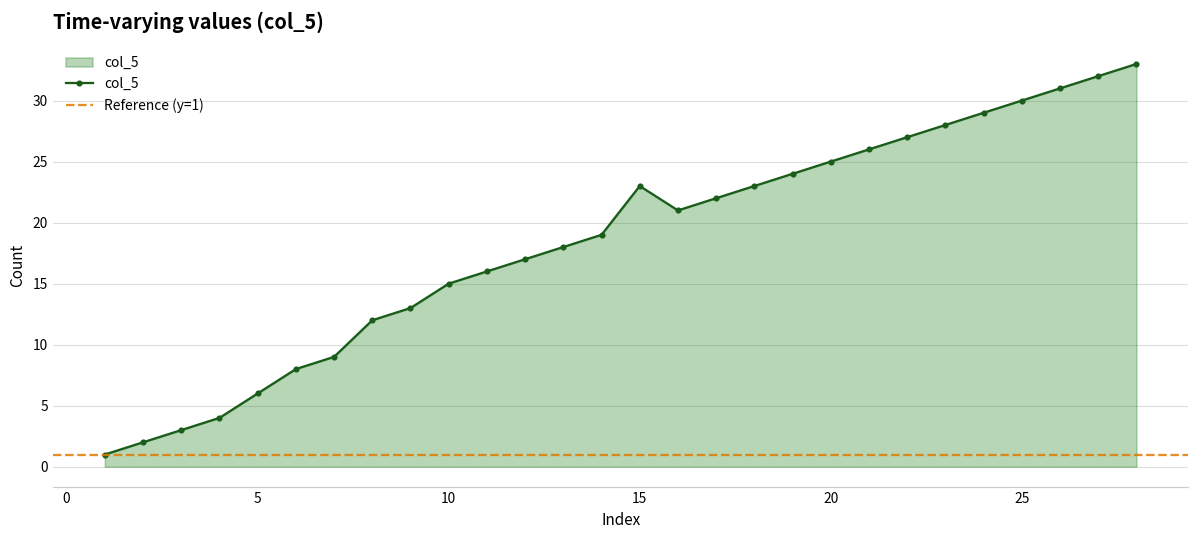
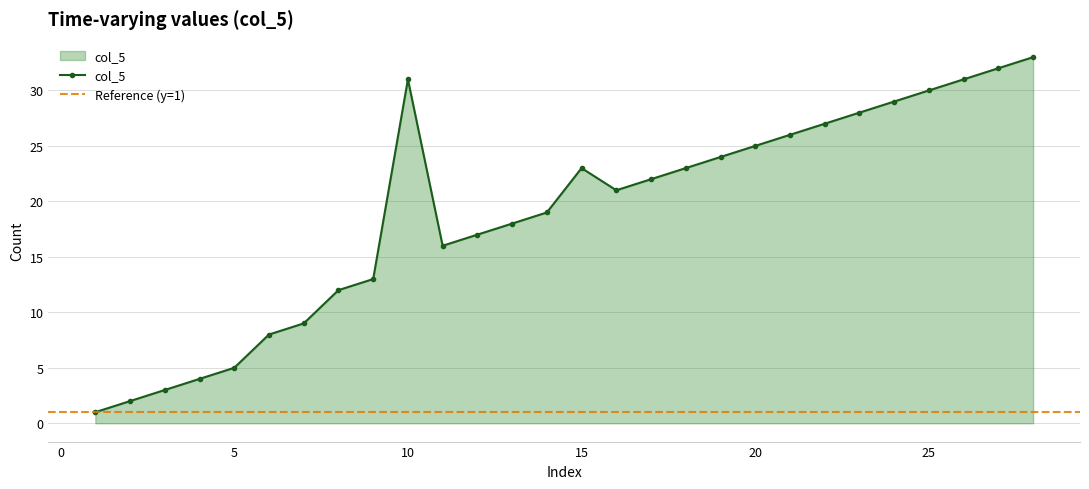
5: 6 -> 5
10: 15 -> 31
